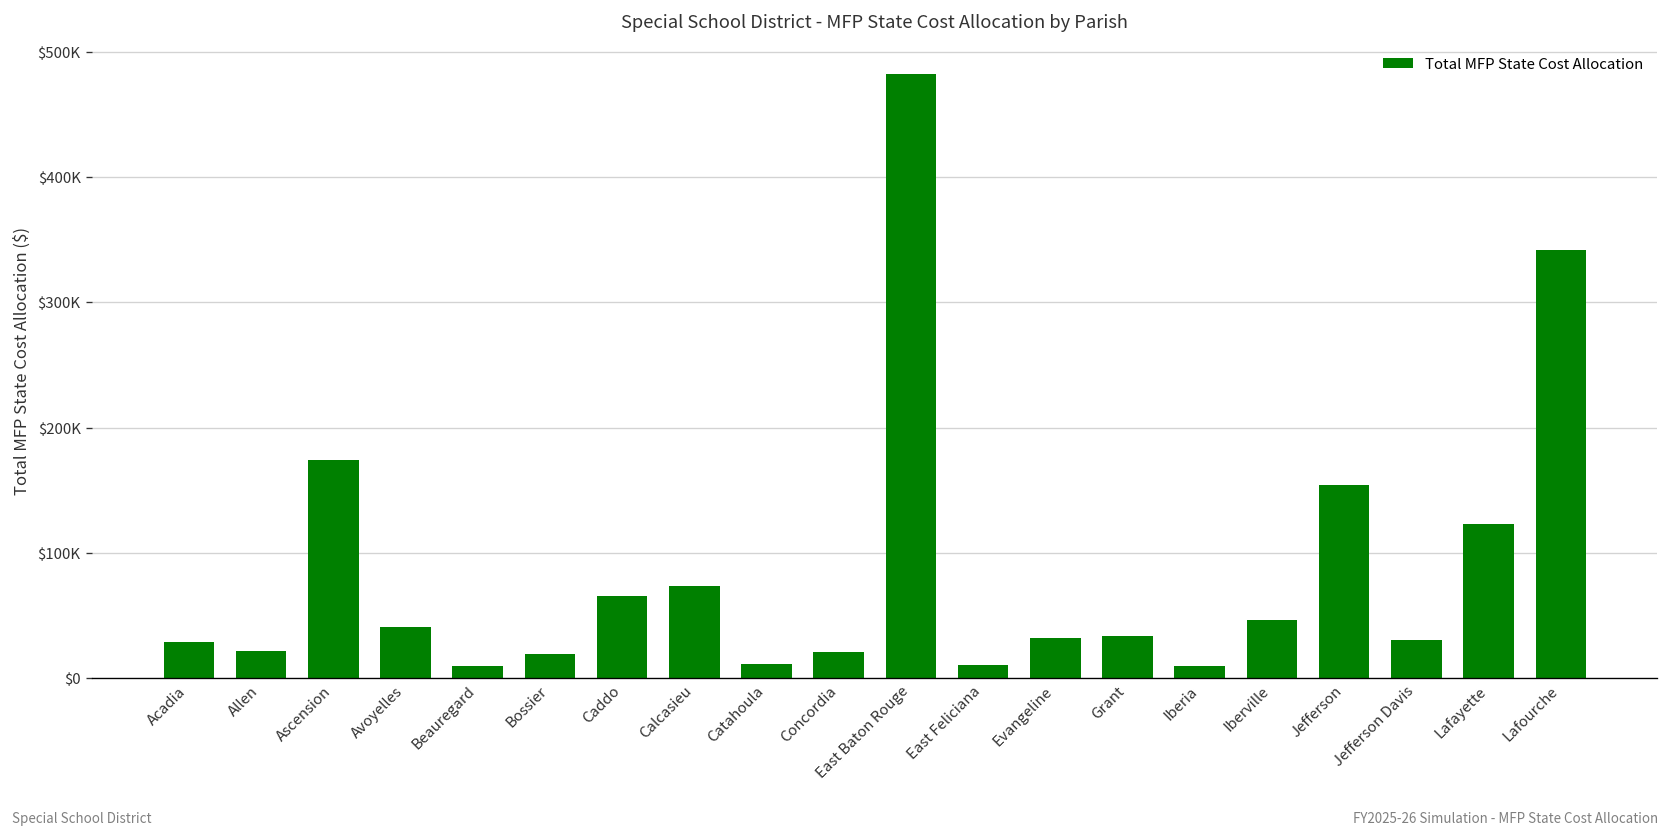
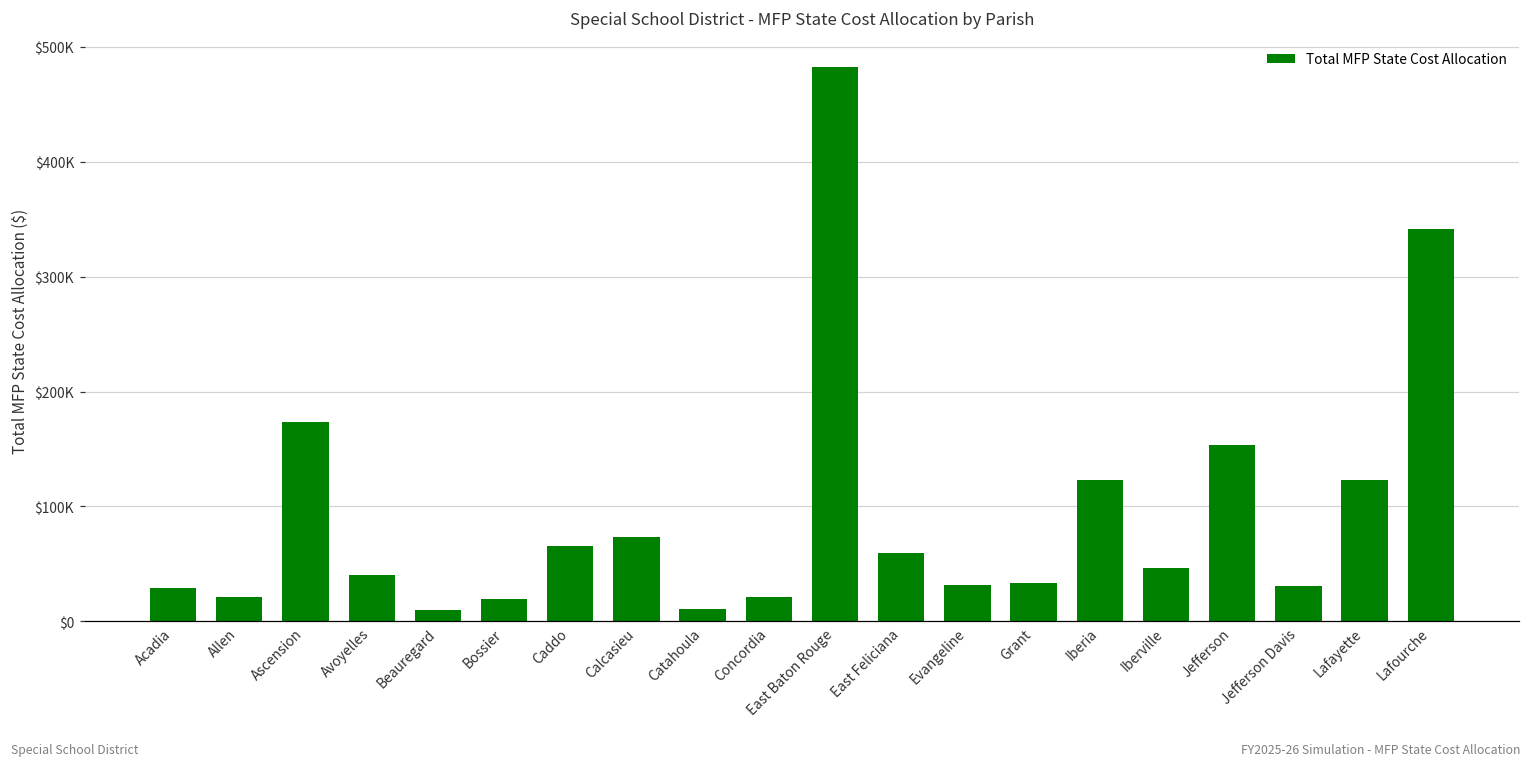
East Feliciana: $10000 -> $60000
Iberia: $10000 -> $123000
